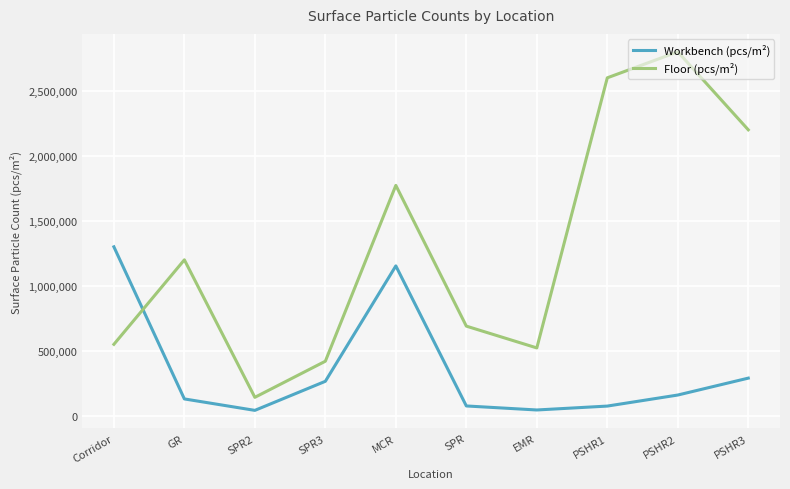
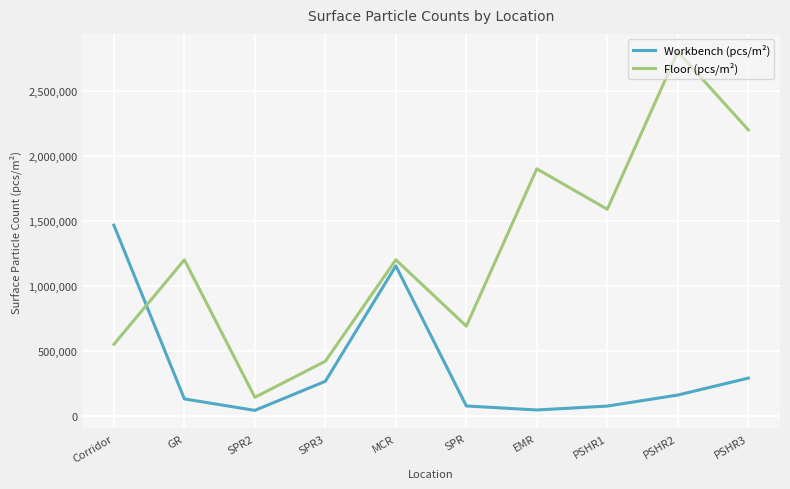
Workbench (pcs/m²), Corridor: 1,300,000 -> 1,470,000
Floor (pcs/m²), MCR: 1,770,000 -> 1,200,000
Floor (pcs/m²), EMR: 520,000 -> 1,900,000
Floor (pcs/m²), PSHR1: 2,600,000 -> 1,590,000
